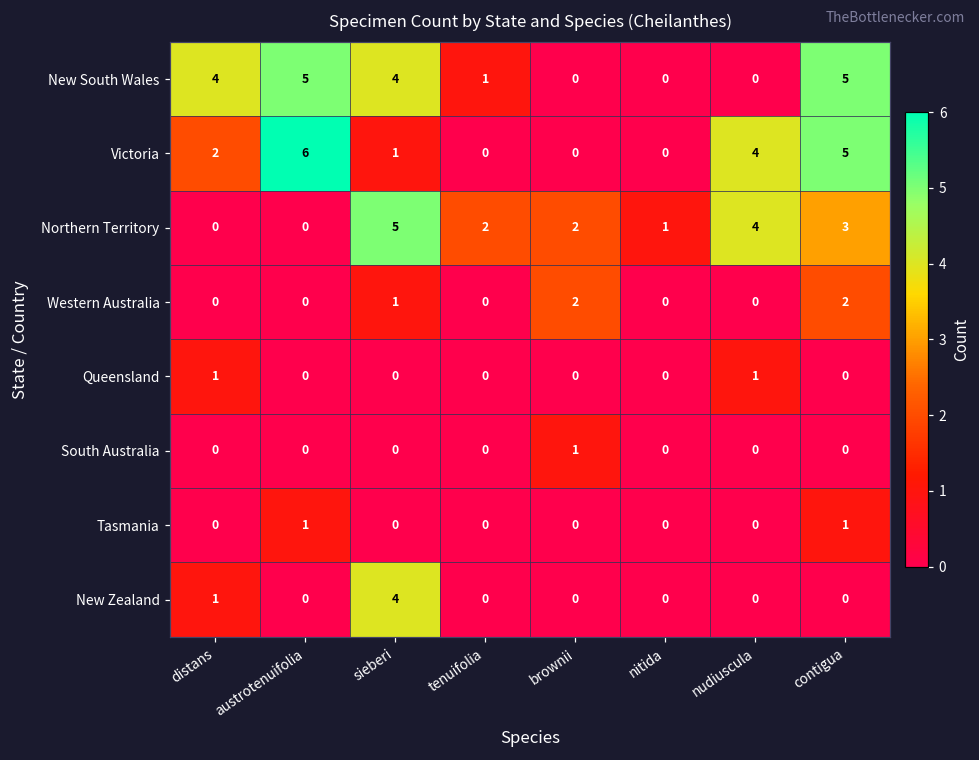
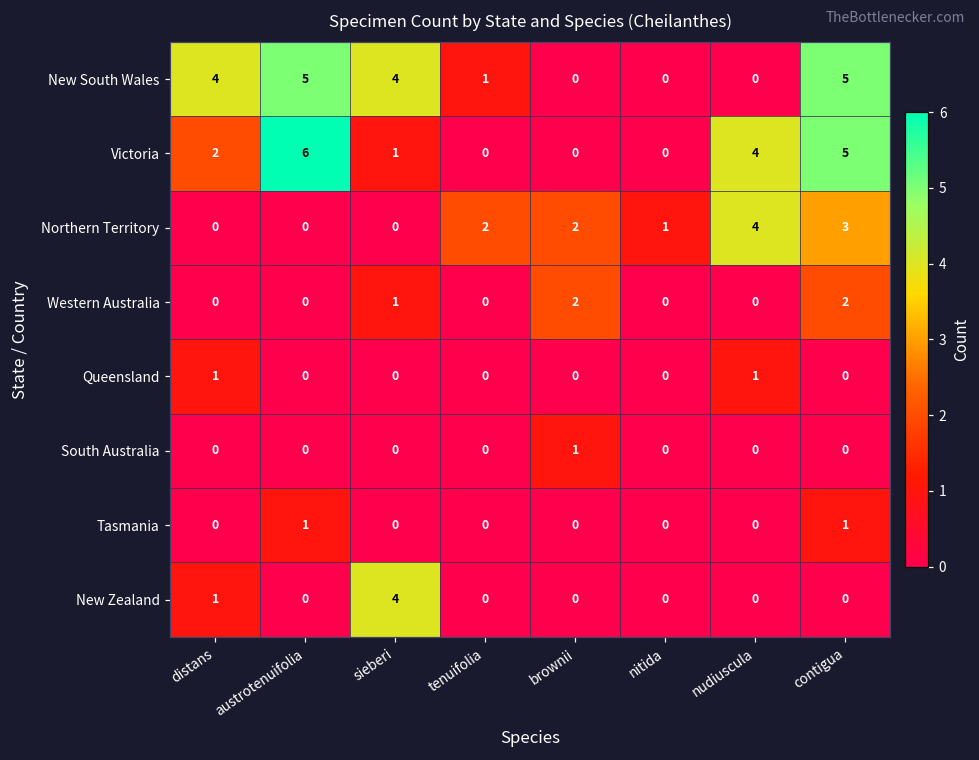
Northern Territory, sieberi: 5 -> 0
